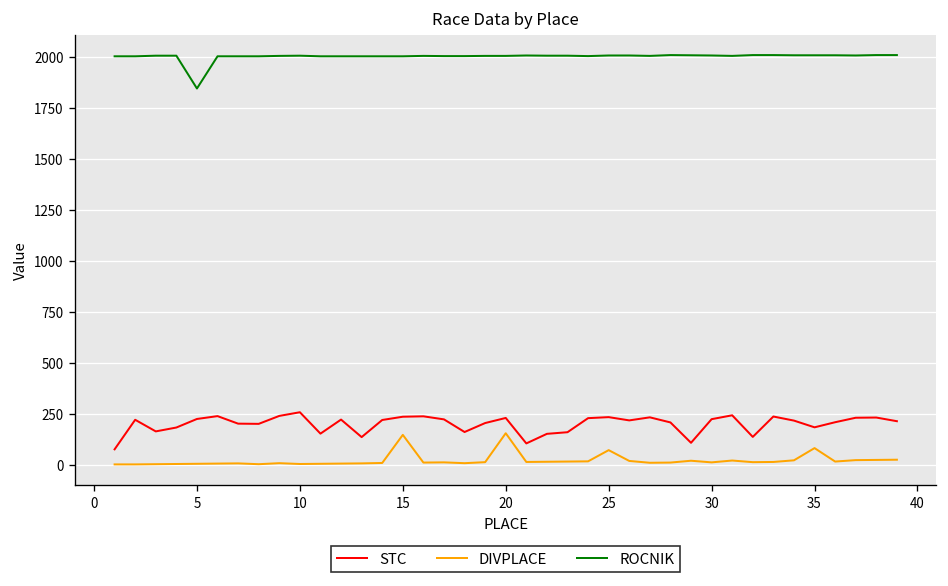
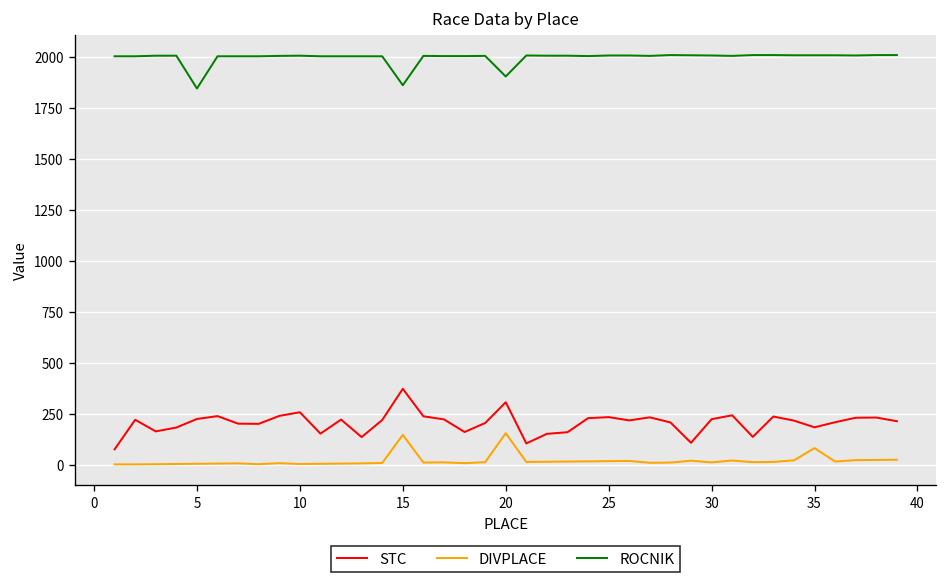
STC, 15: 240 -> 370
ROCNIK, 15: 2000 -> 1860
STC, 20: 230 -> 310
ROCNIK, 20: 2010 -> 1910
DIVPLACE, 25: 70 -> 20
